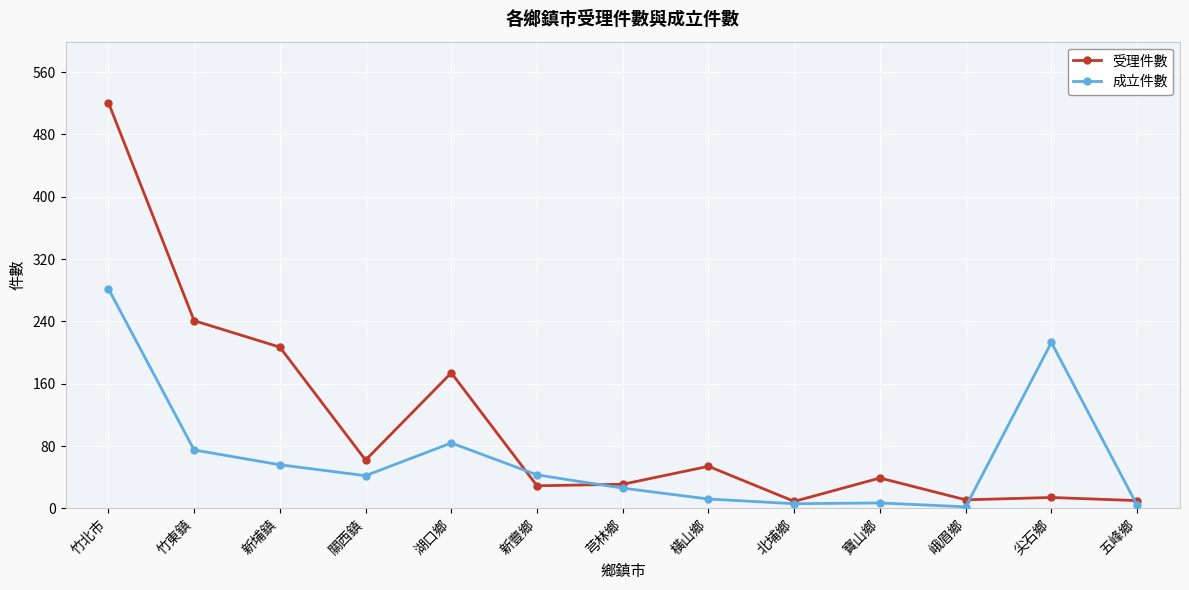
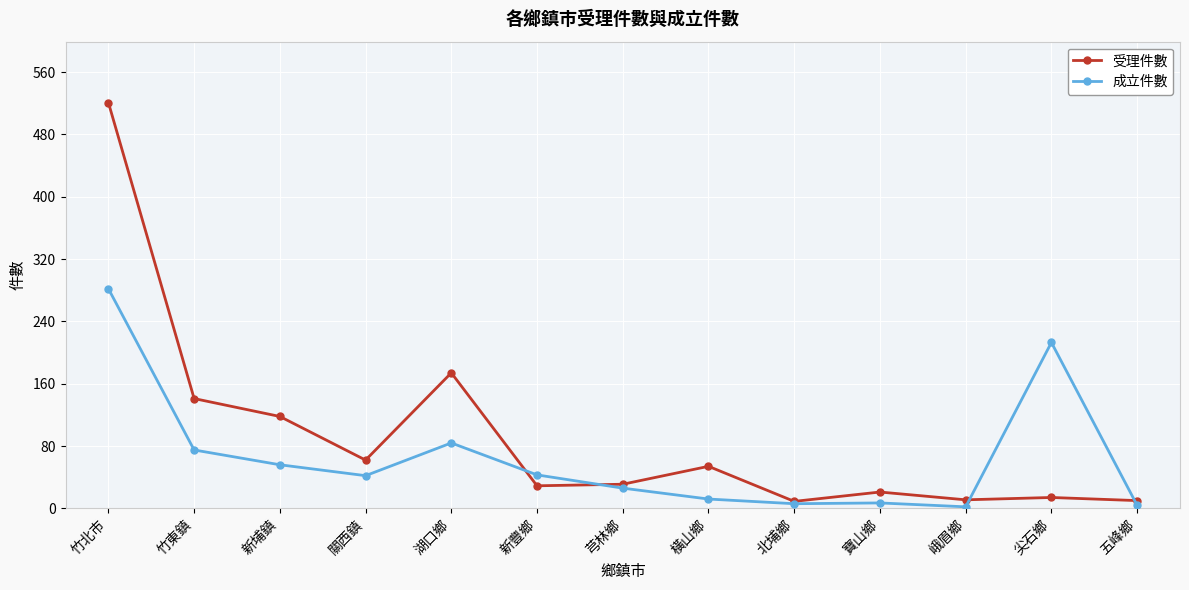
受理件數, 竹東鎮: 240 -> 140
受理件數, 新埔鎮: 210 -> 120
受理件數, 寶山鄉: 40 -> 20
